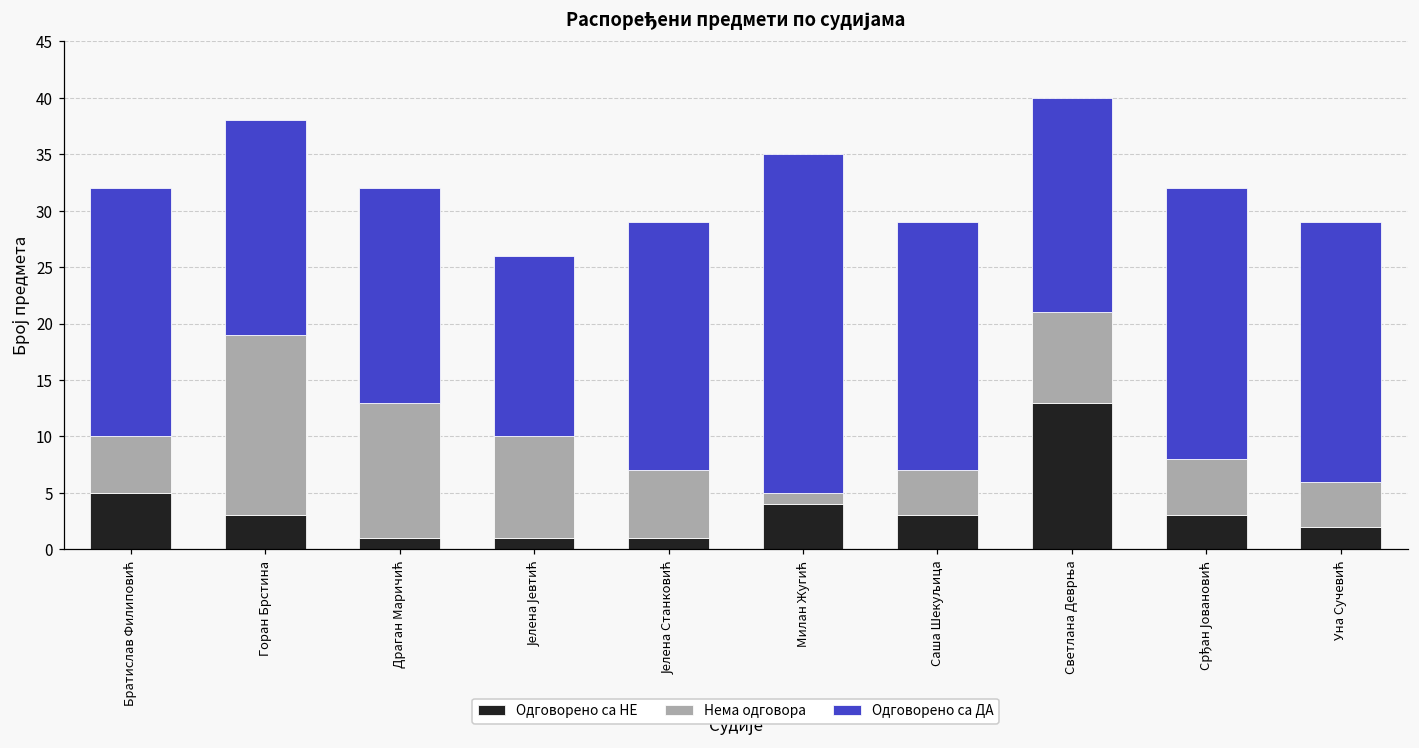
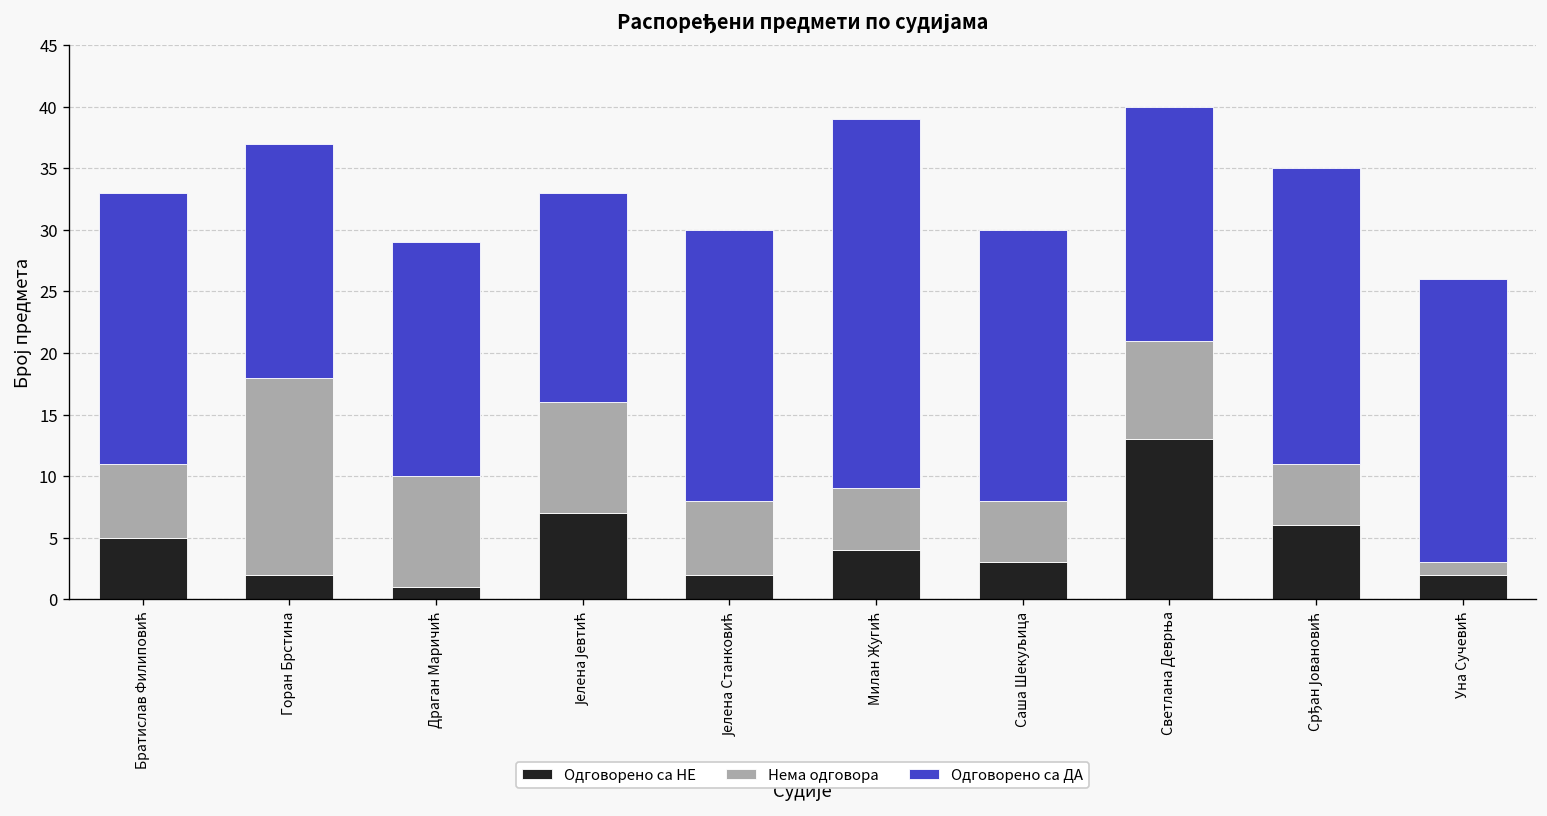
Нема одговора, Братислав Филиповић: 5 -> 6
Одговорено са НЕ, Горан Брстина: 3 -> 2
Нема одговора, Драган Маричић: 12 -> 9
Одговорено са НЕ, Јелена Јевтић: 1 -> 7
Одговорено са ДА, Јелена Јевтић: 16 -> 17
Одговорено са НЕ, Јелена Станковић: 1 -> 2
Нема одговора, Милан Жугић: 1 -> 5
Нема одговора, Саша Шекуљица: 4 -> 5
Одговорено са НЕ, Срђан Јовановић: 3 -> 6
Нема одговора, Уна Сучевић: 4 -> 1
